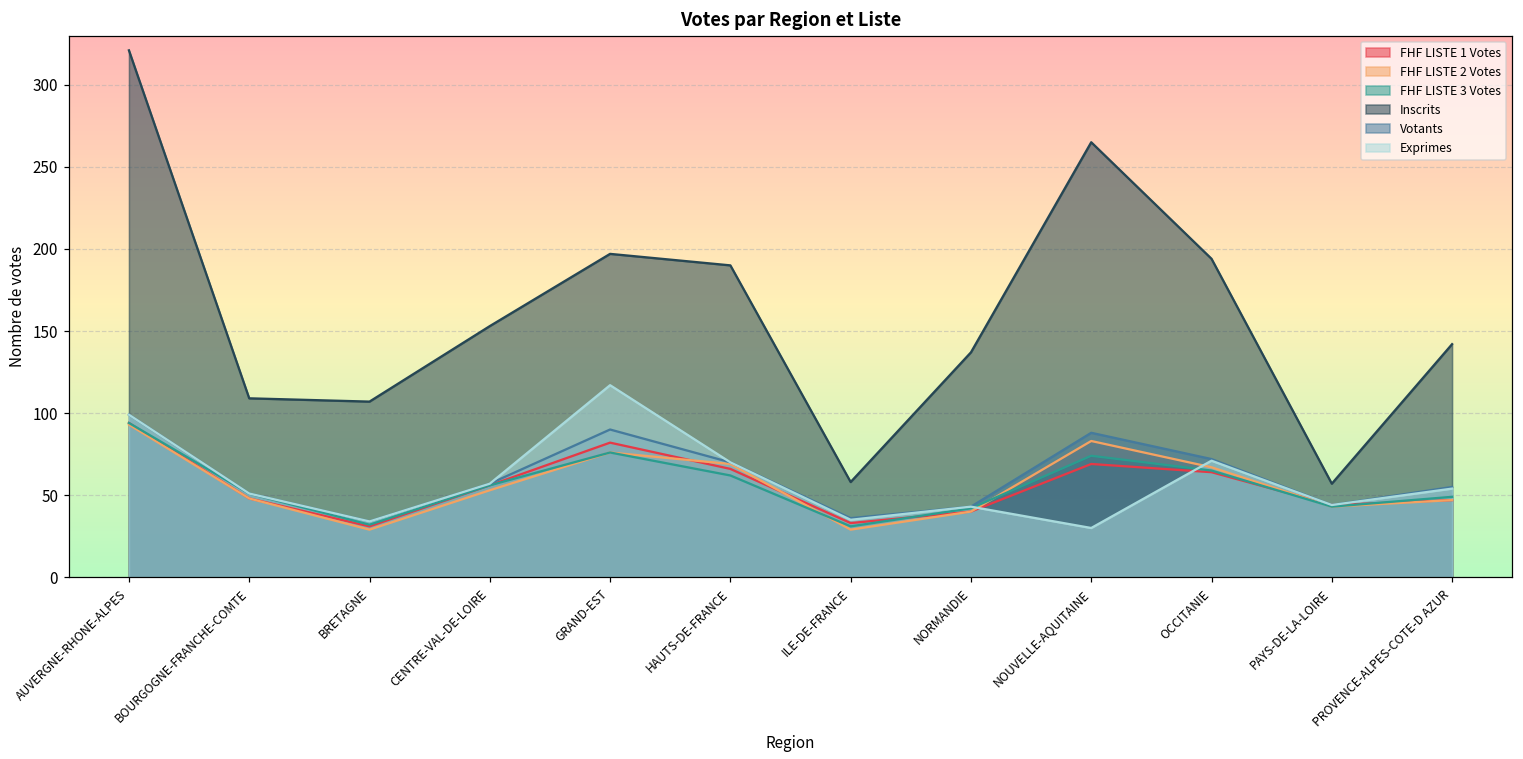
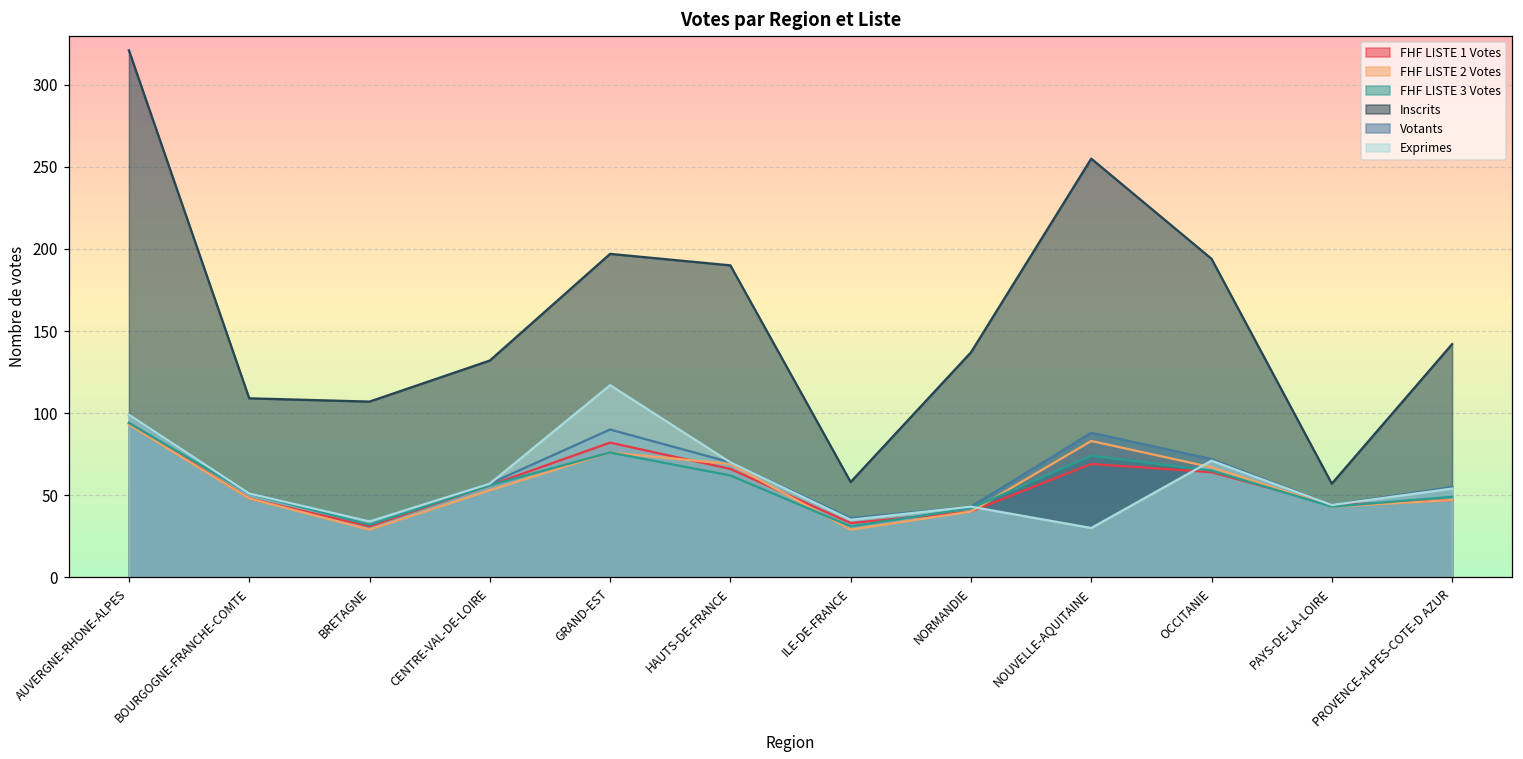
Inscrits, CENTRE-VAL-DE-LOIRE: 153 -> 132
Inscrits, NOUVELLE-AQUITAINE: 265 -> 255
